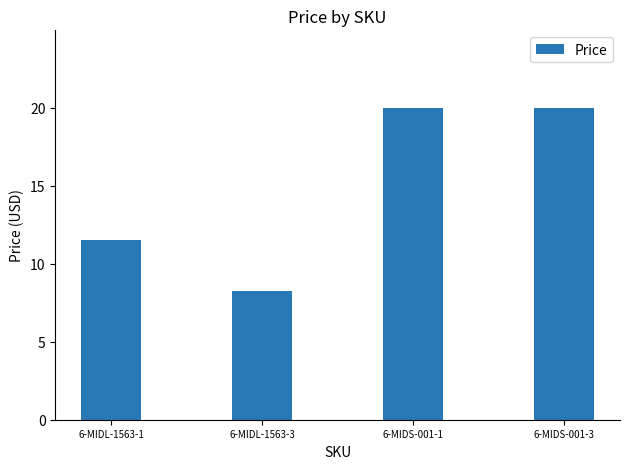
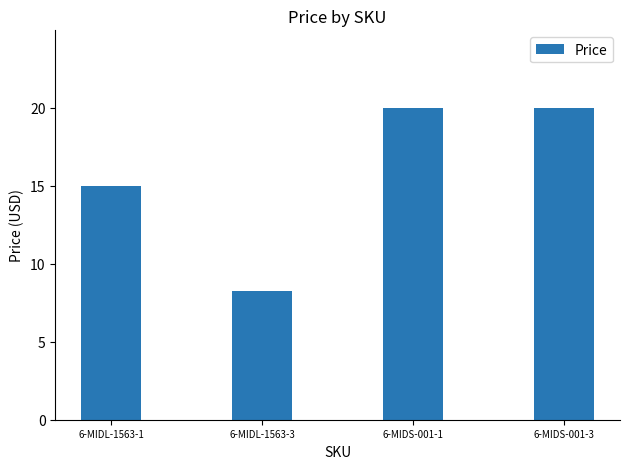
6-MIDL-1563-1: 11.5 -> 15.0
